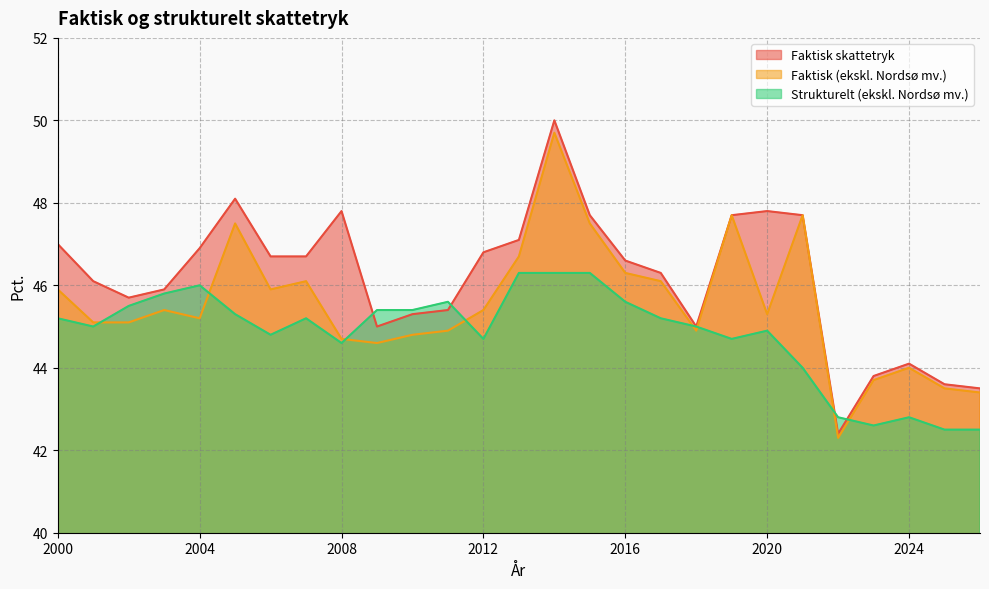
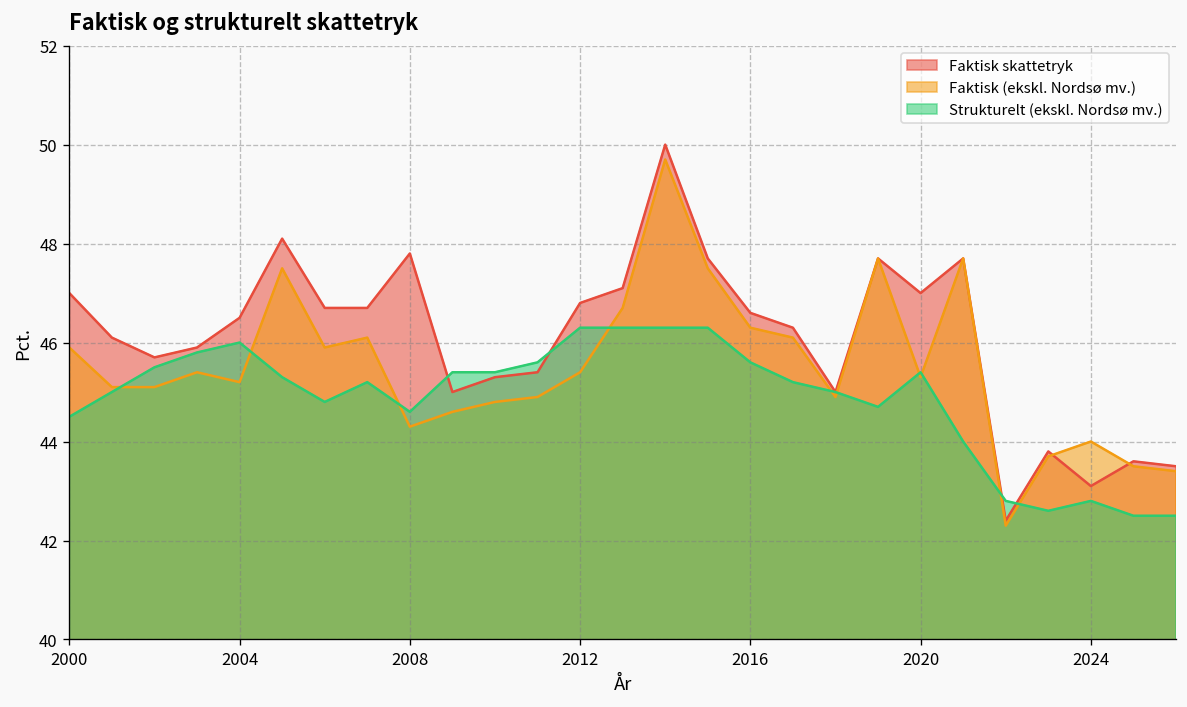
Strukturelt (ekskl. Nordsø mv.), 2000: 45.2 -> 44.5
Faktisk skattetryk, 2004: 46.9 -> 46.5
Faktisk (ekskl. Nordsø mv.), 2008: 44.7 -> 44.3
Strukturelt (ekskl. Nordsø mv.), 2012: 44.7 -> 46.3
Faktisk skattetryk, 2020: 47.8 -> 47.0
Strukturelt (ekskl. Nordsø mv.), 2020: 44.9 -> 45.4
Faktisk skattetryk, 2024: 44.1 -> 43.1
